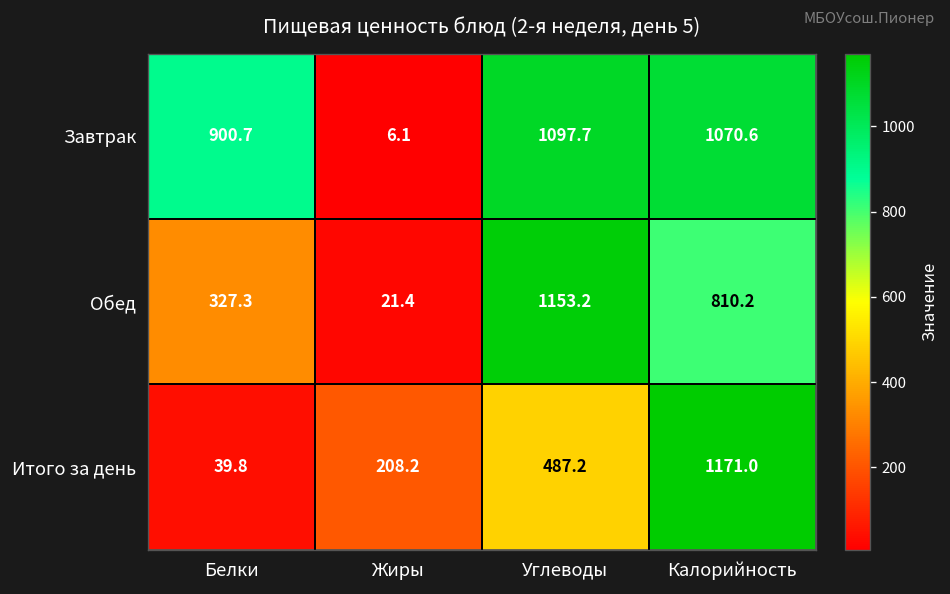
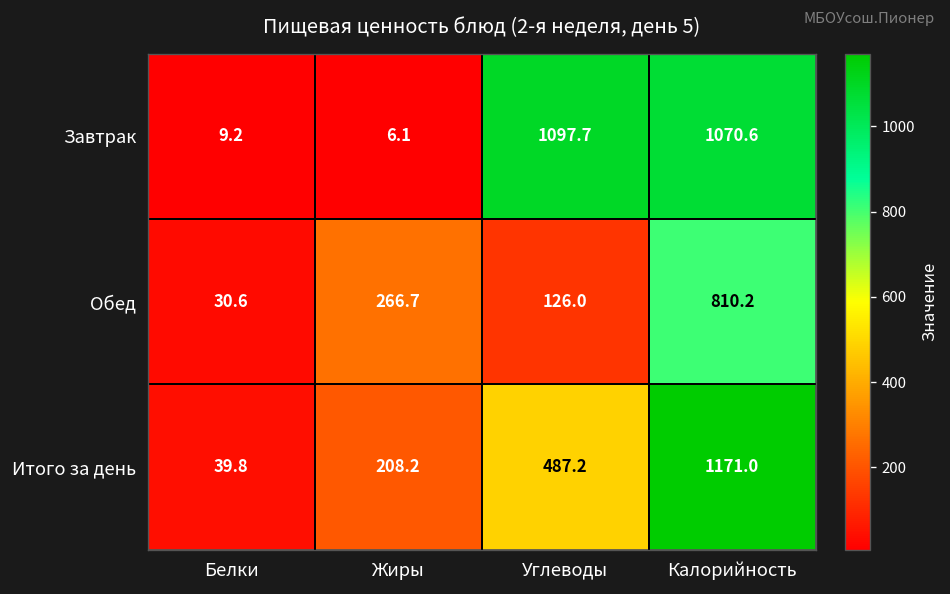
Завтрак, Белки: 900.7 -> 9.2
Обед, Белки: 327.3 -> 30.6
Обед, Жиры: 21.4 -> 266.7
Обед, Углеводы: 1153.2 -> 126.0
